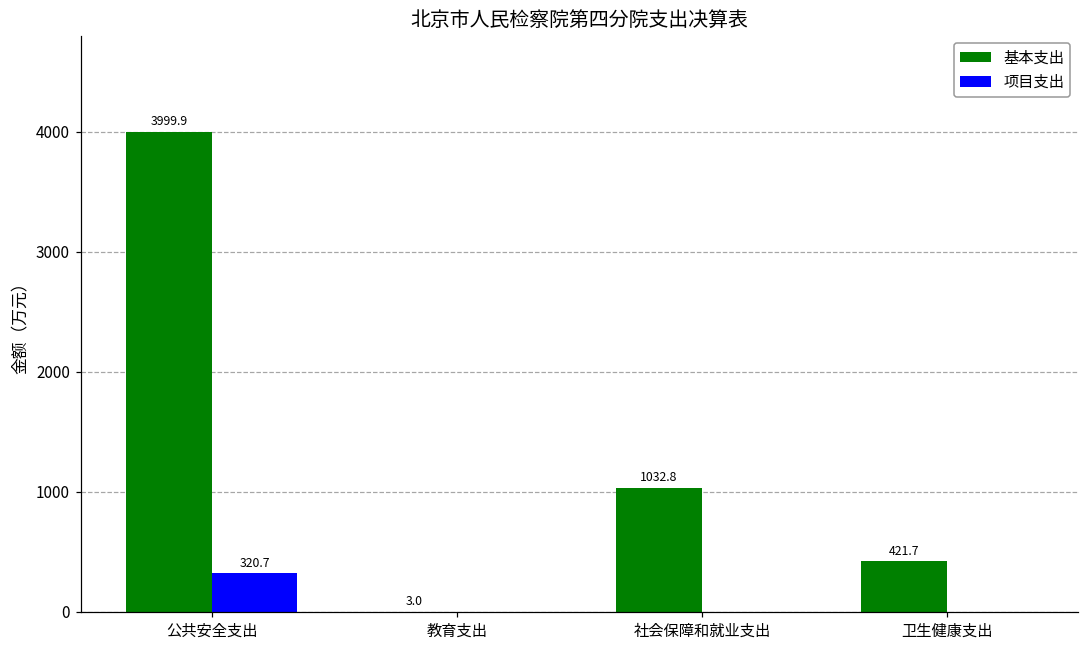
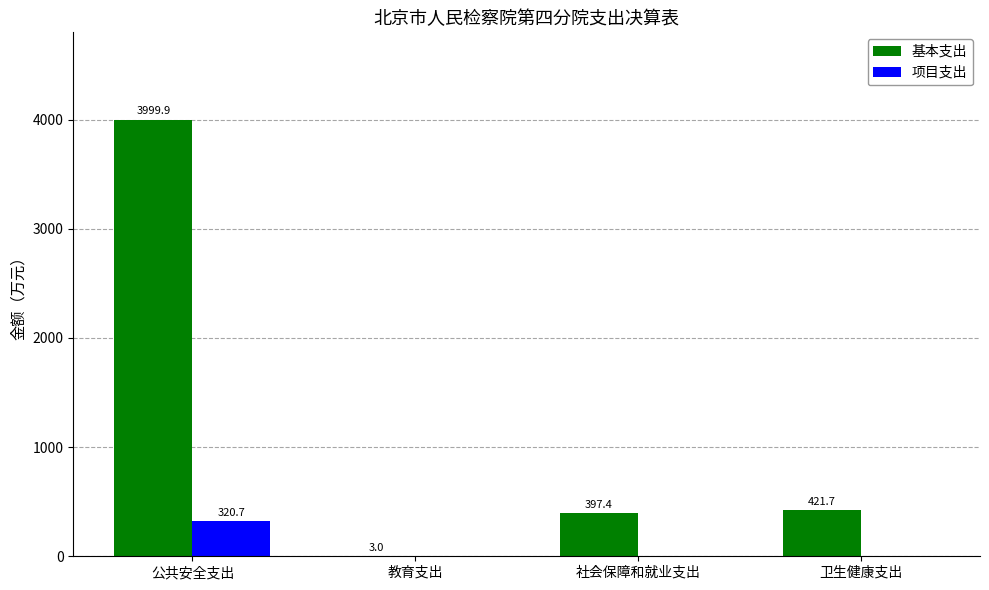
基本支出, 社会保障和就业支出: 1032.8 -> 397.4
